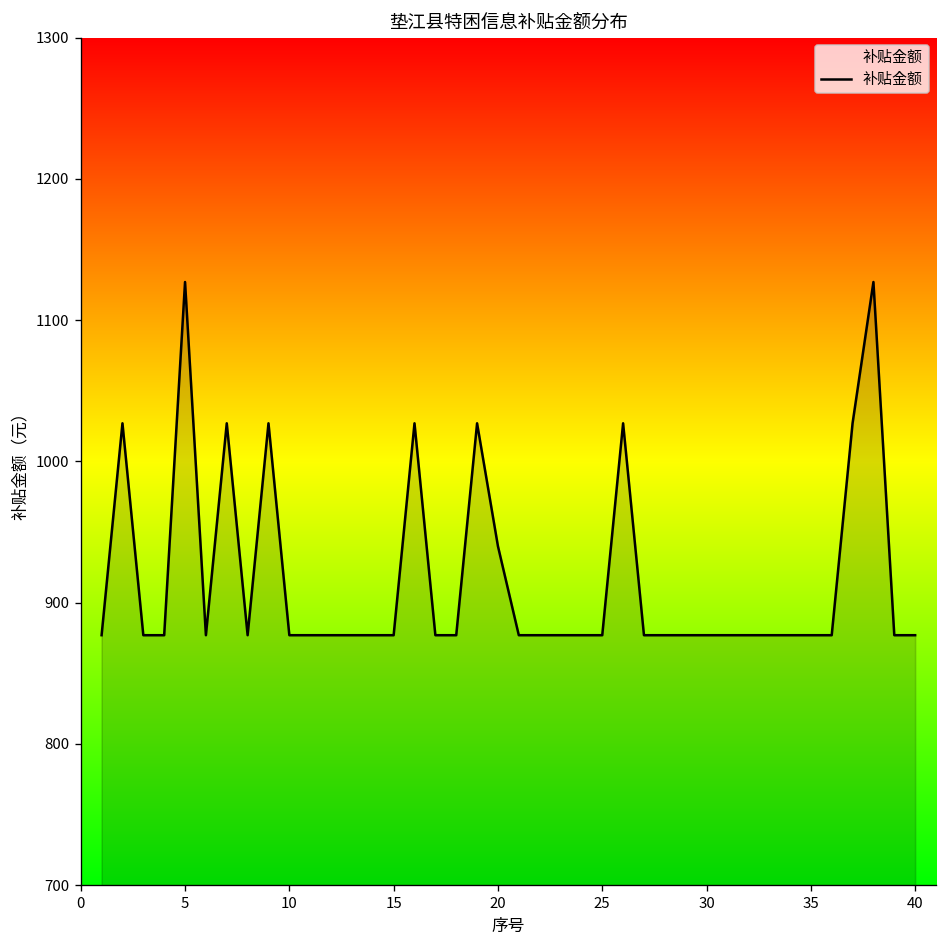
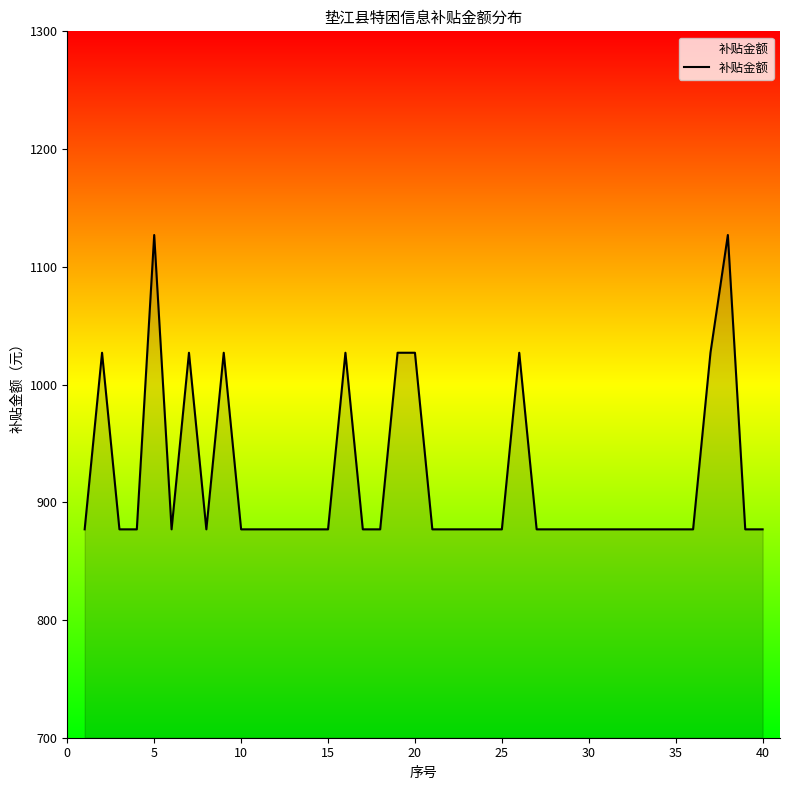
20: 940 -> 1027
